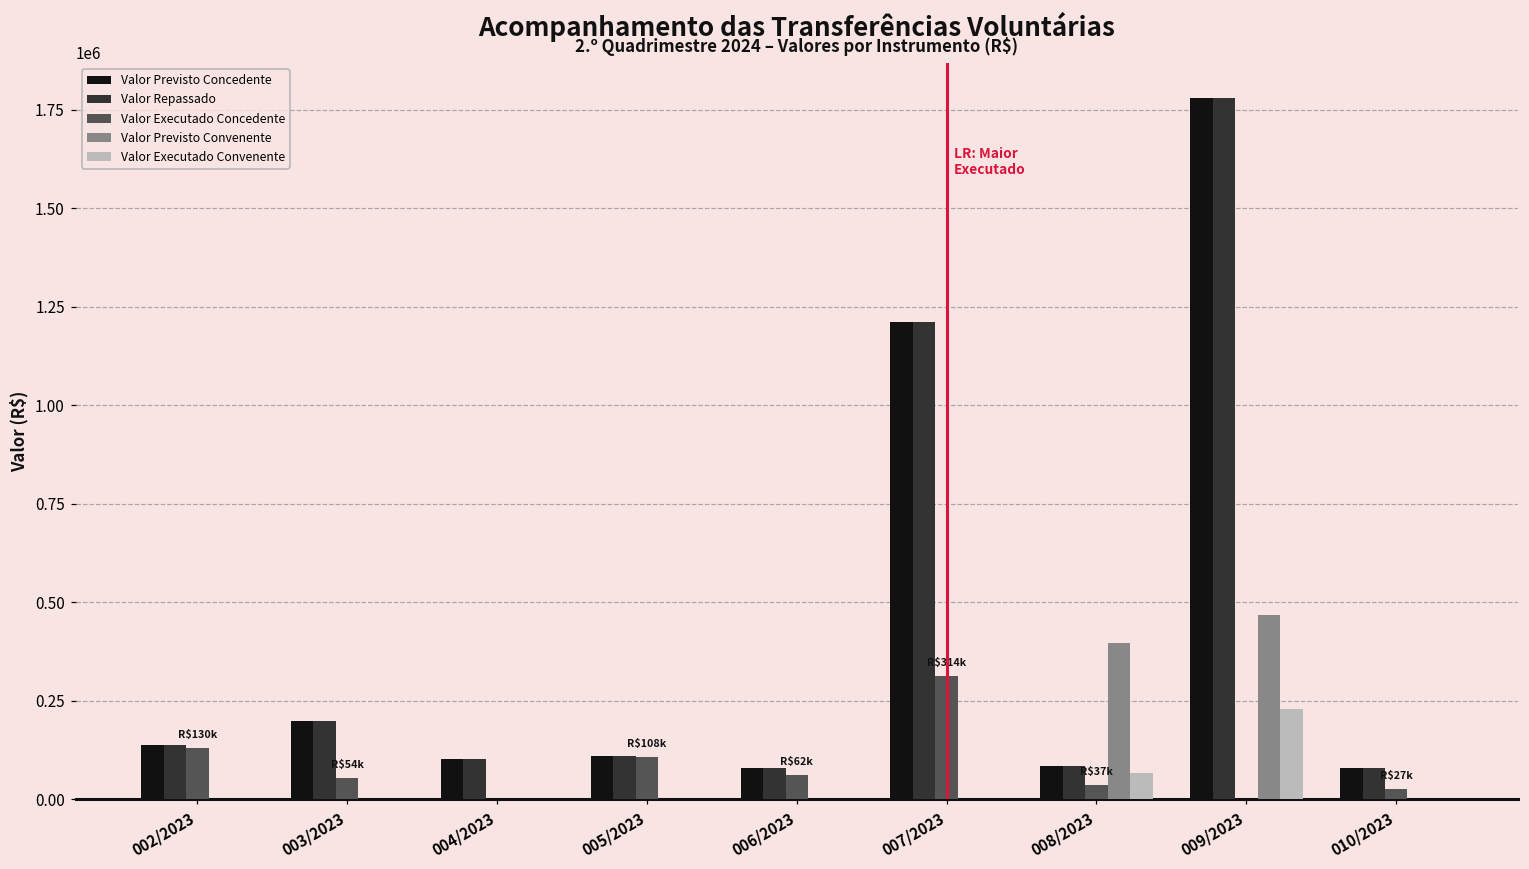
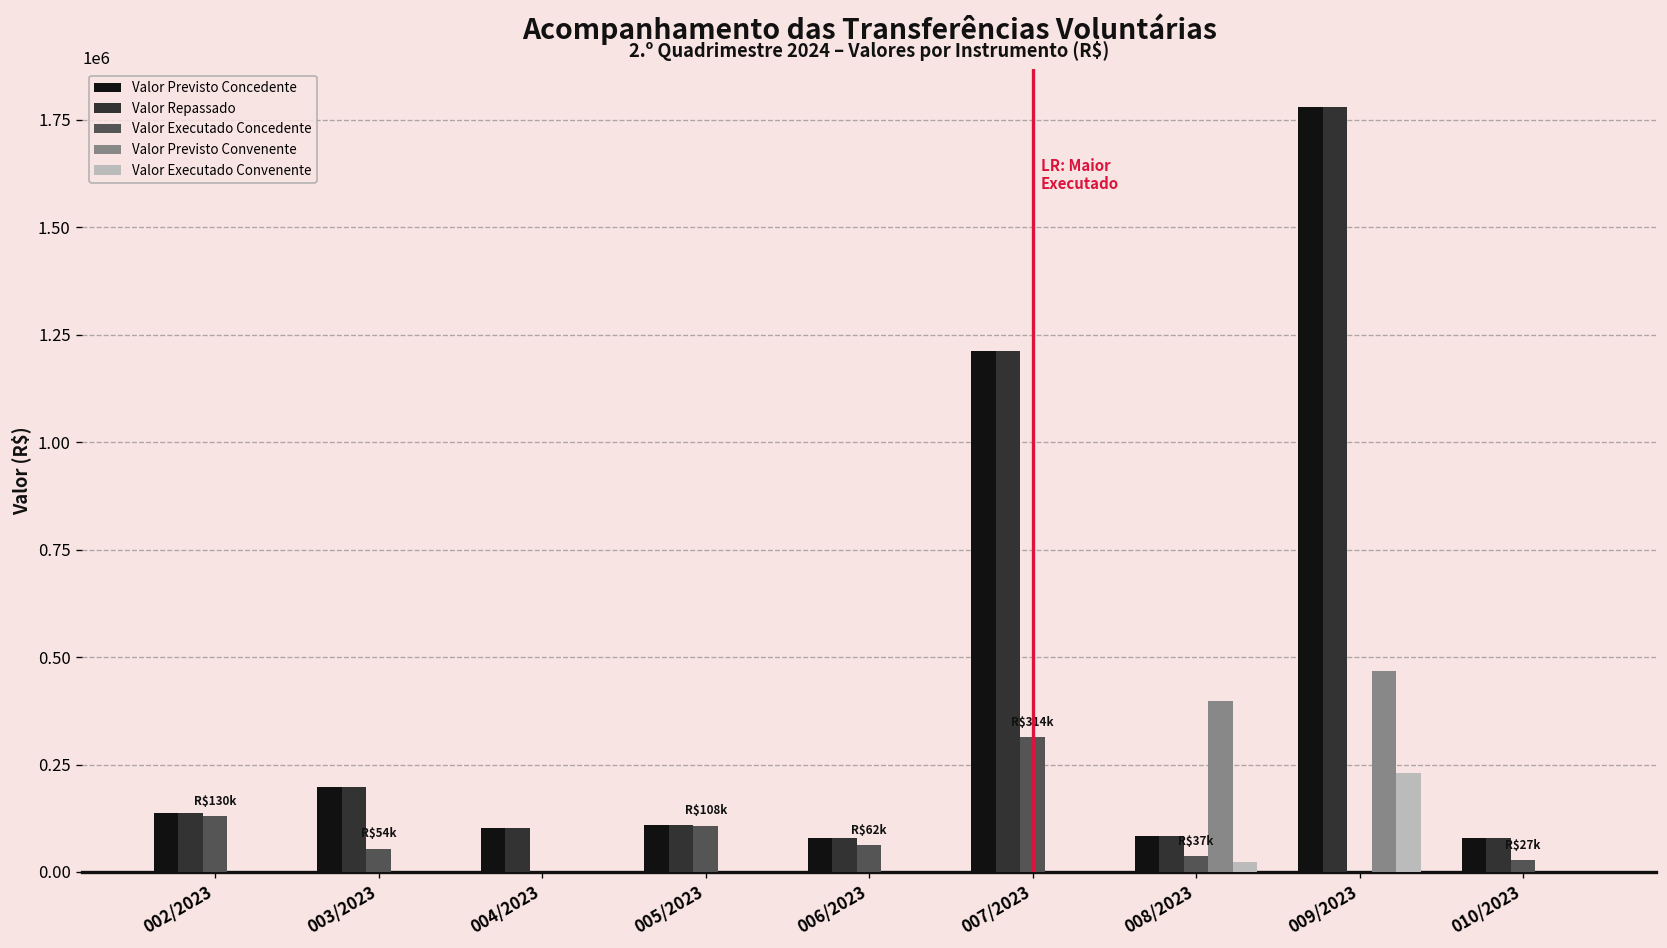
Valor Executado Convenente, 008/2023: 70000 -> 20000
